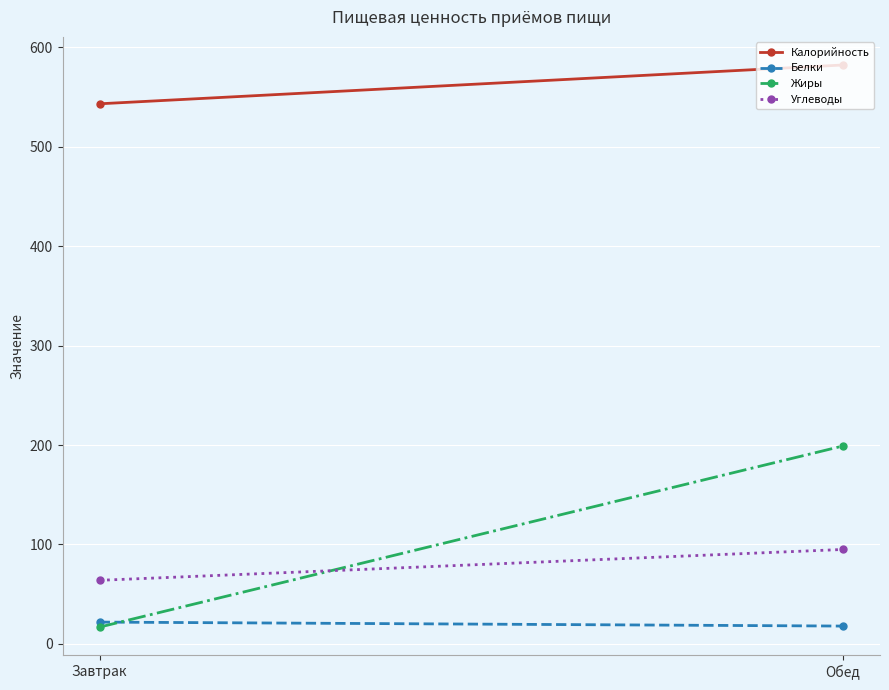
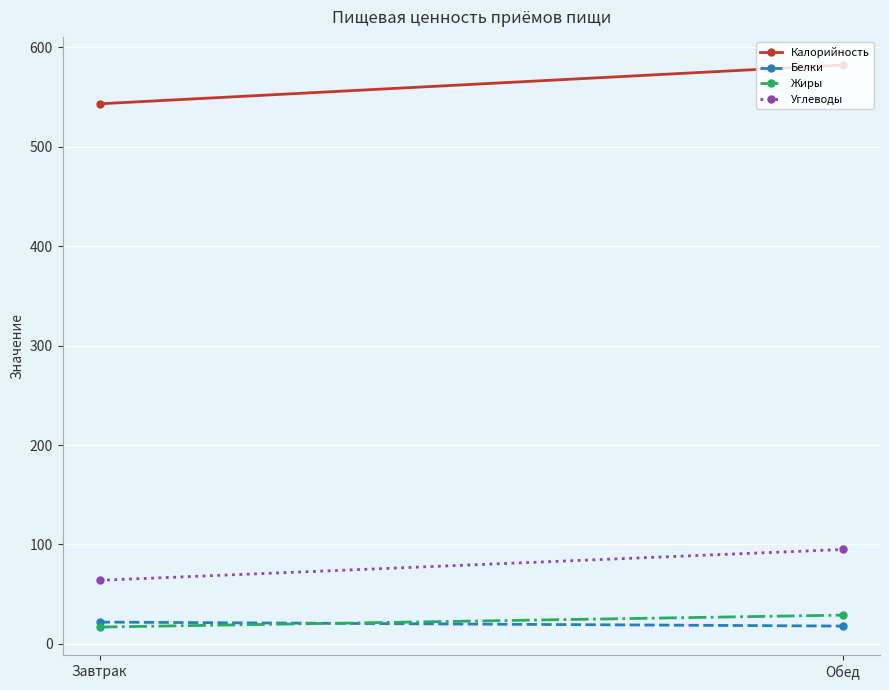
Жиры, Обед: 200 -> 30
